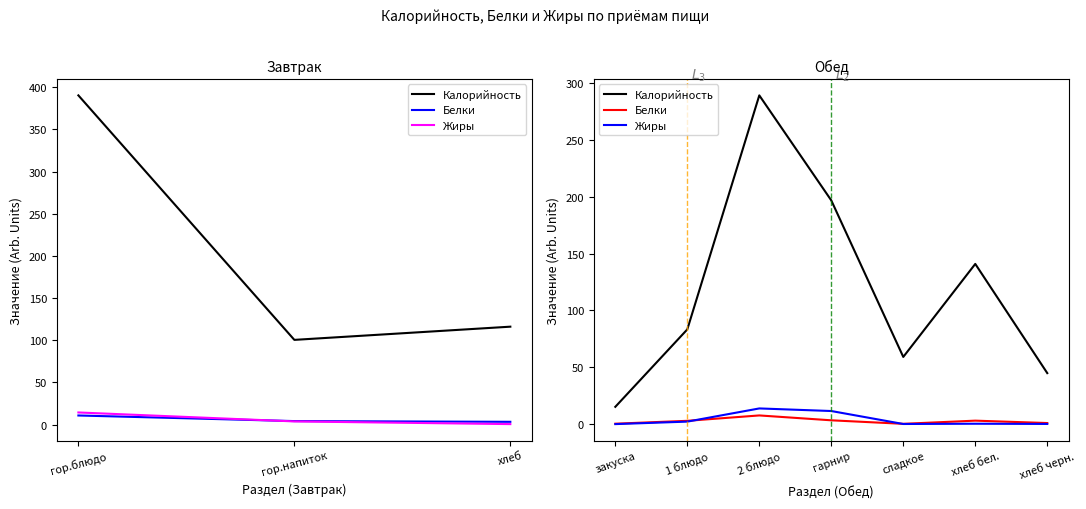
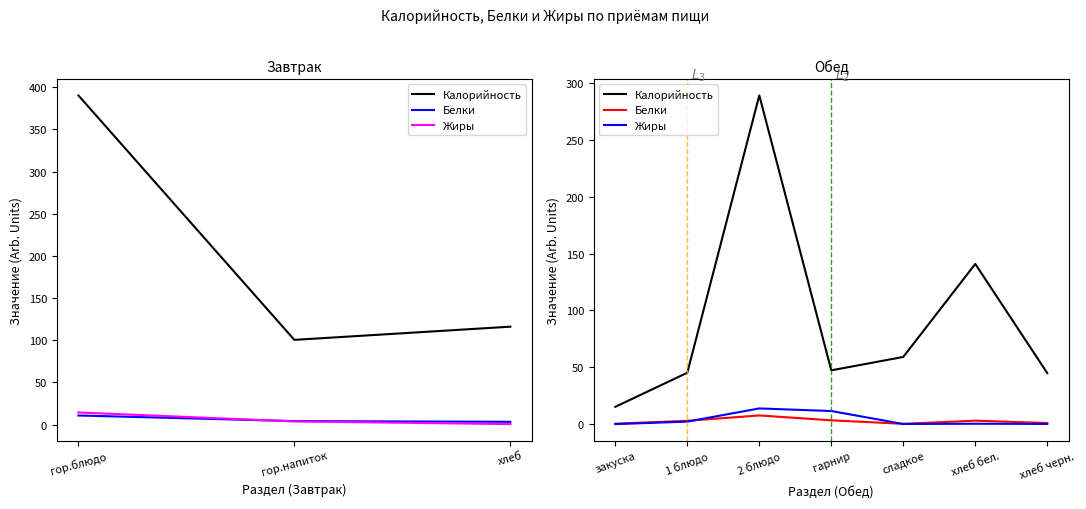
Обед, Калорийность, 1 блюдо: 83 -> 45
Обед, Калорийность, гарнир: 197 -> 47
